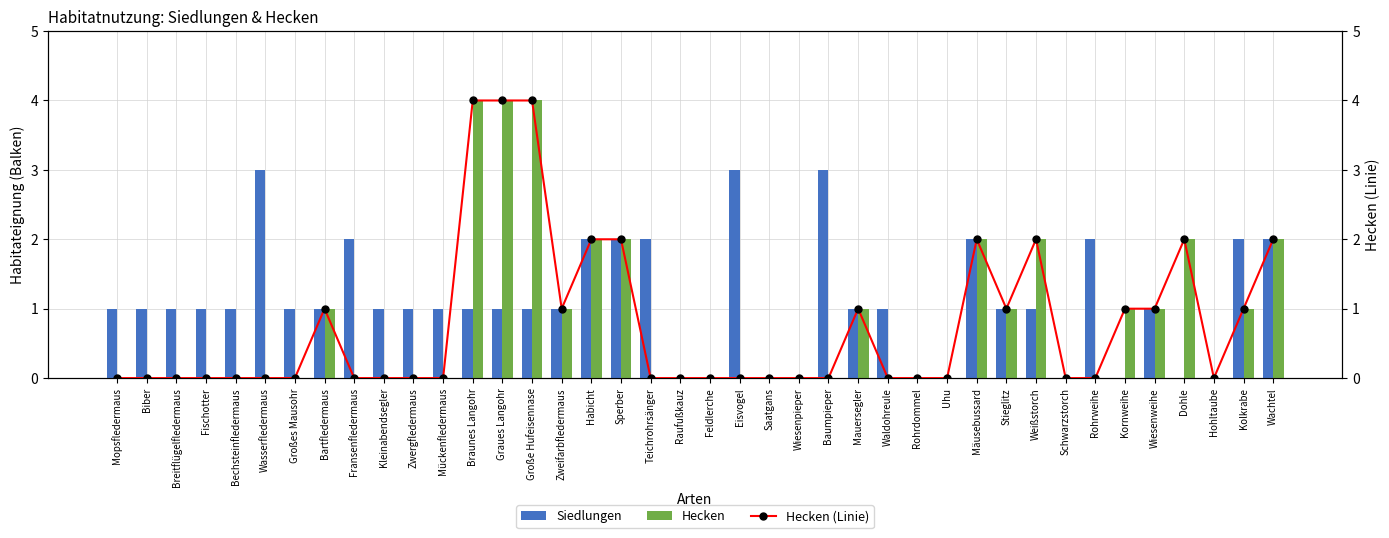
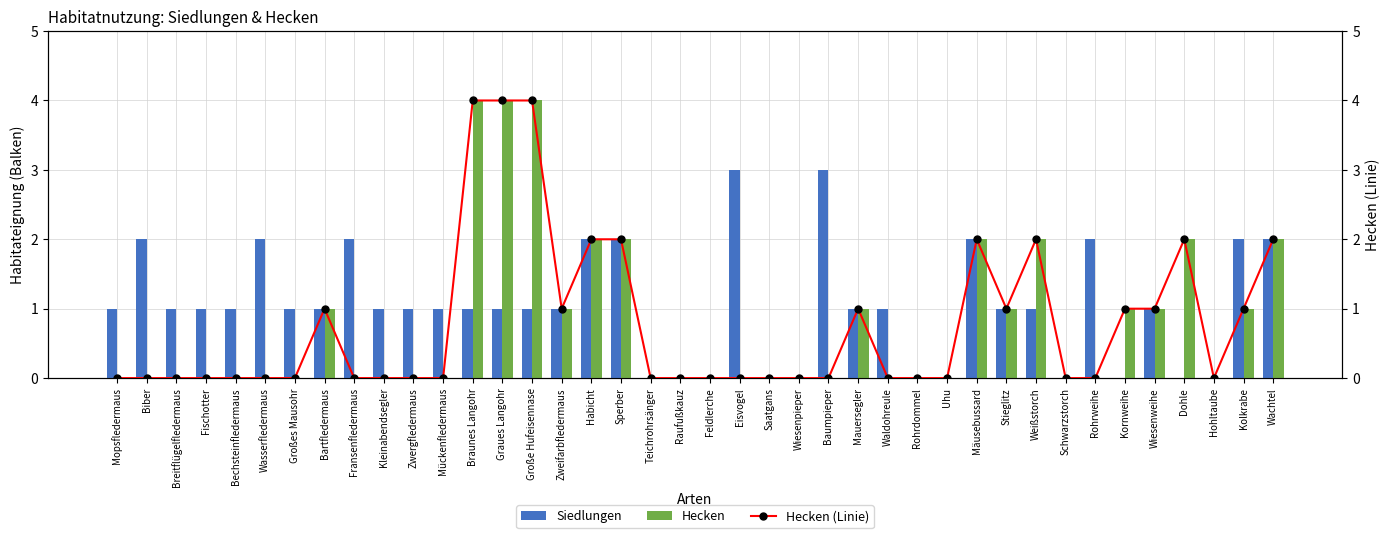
Siedlungen, Biber: 1 -> 2
Siedlungen, Wasserfledermaus: 3 -> 2
Siedlungen, Teichrohrsänger: 2 -> 0
